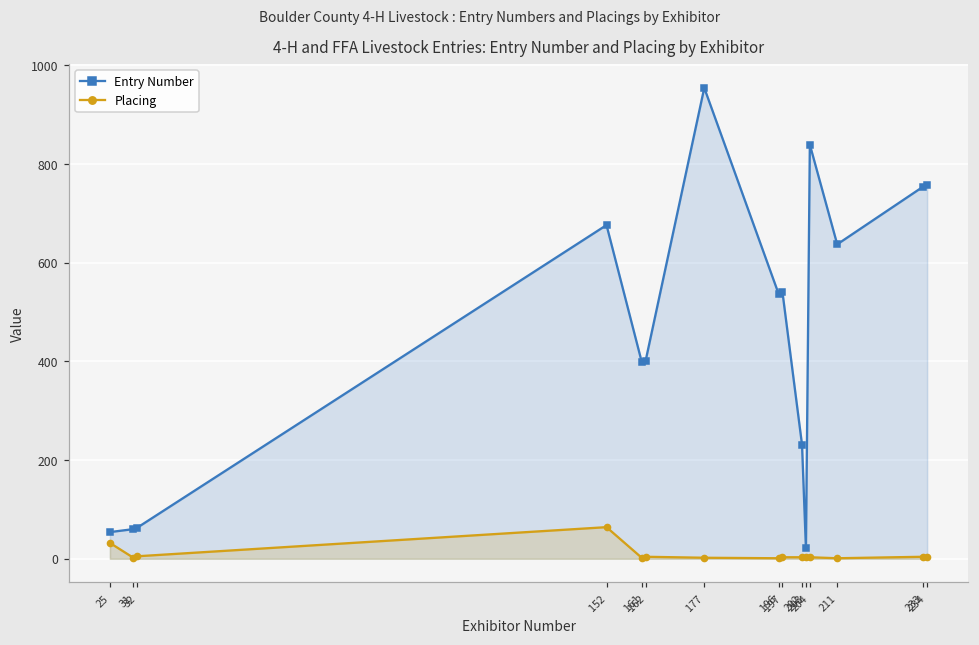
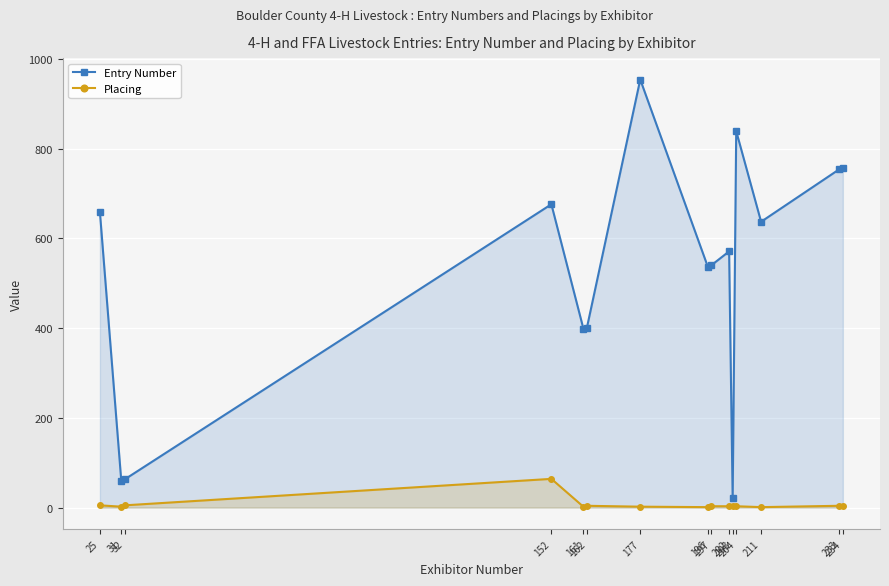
Entry Number, 25: 50 -> 660
Placing, 25: 30 -> 10
Entry Number, 202: 230 -> 570
